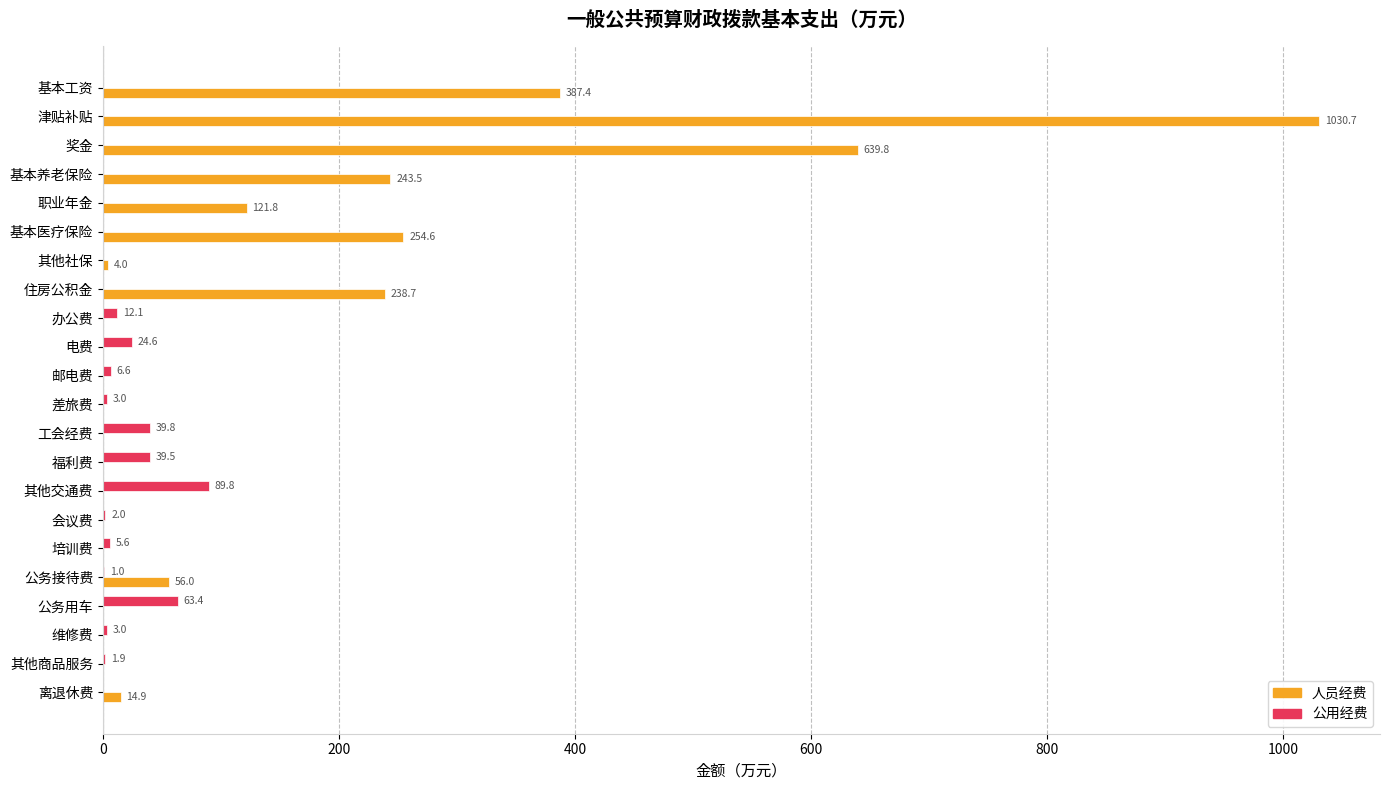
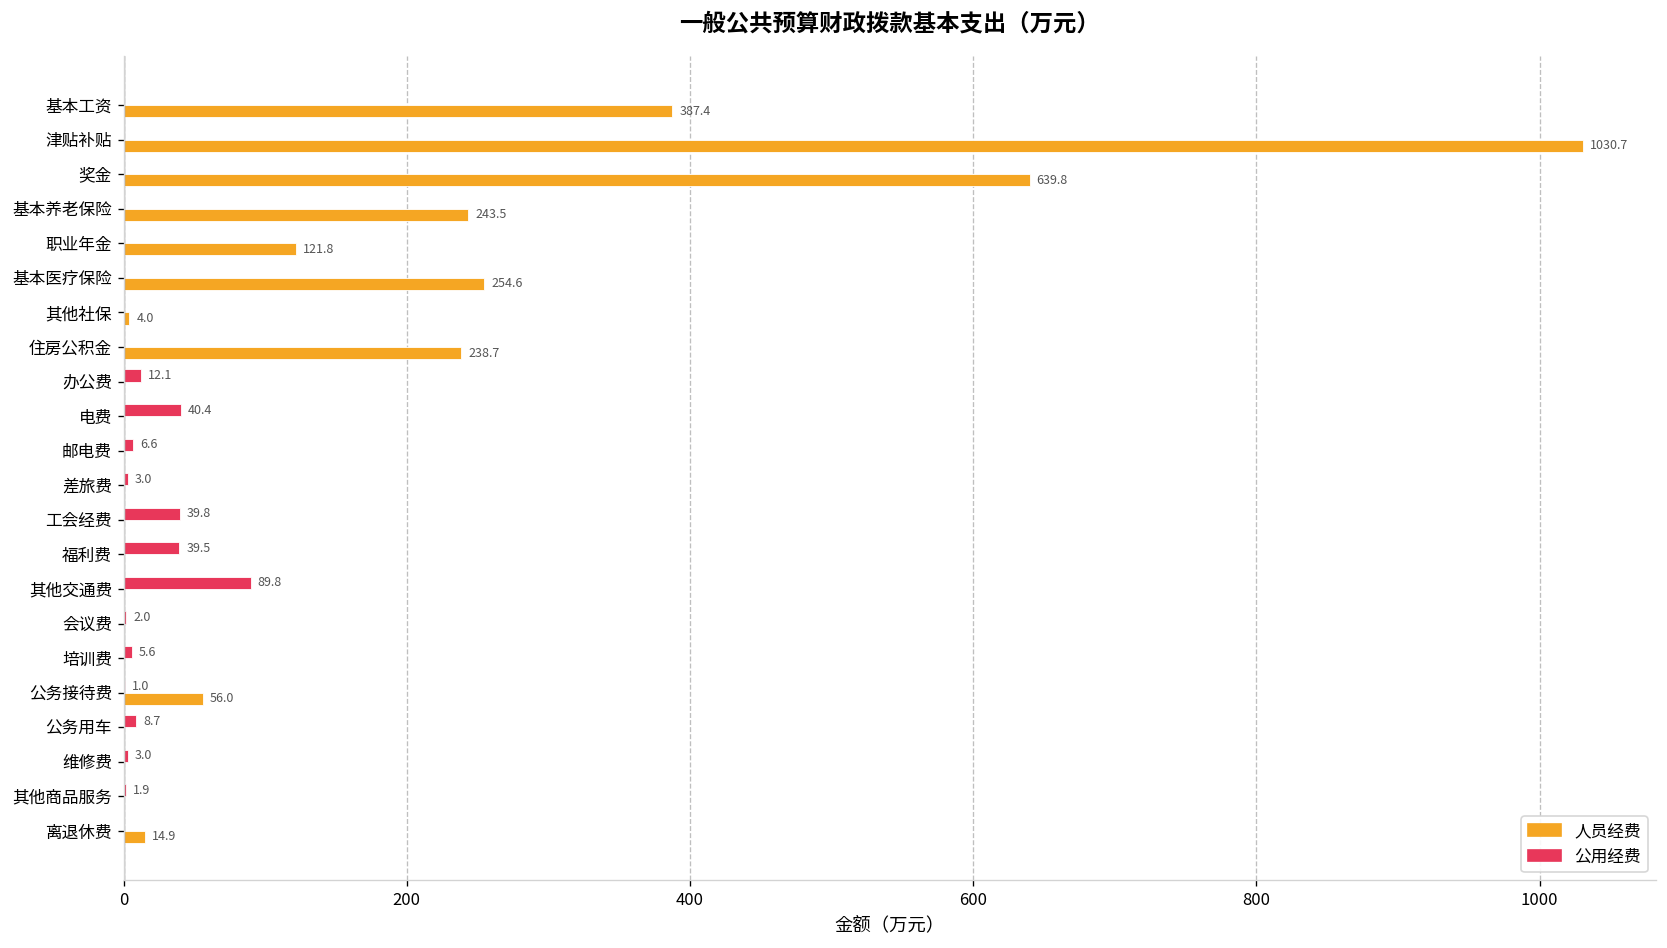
公用经费, 电费: 24.6 -> 40.4
公用经费, 公务用车: 63.4 -> 8.7
